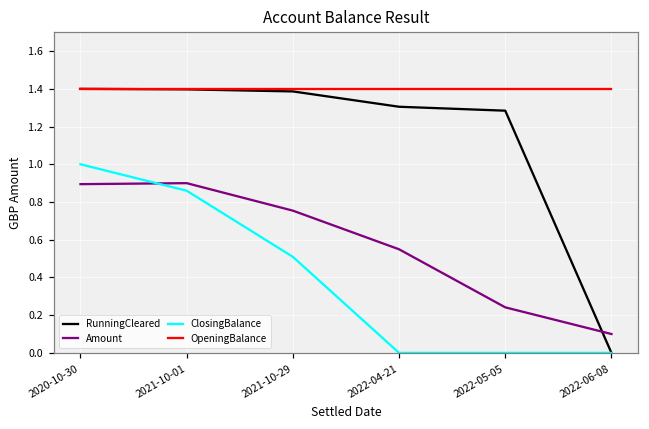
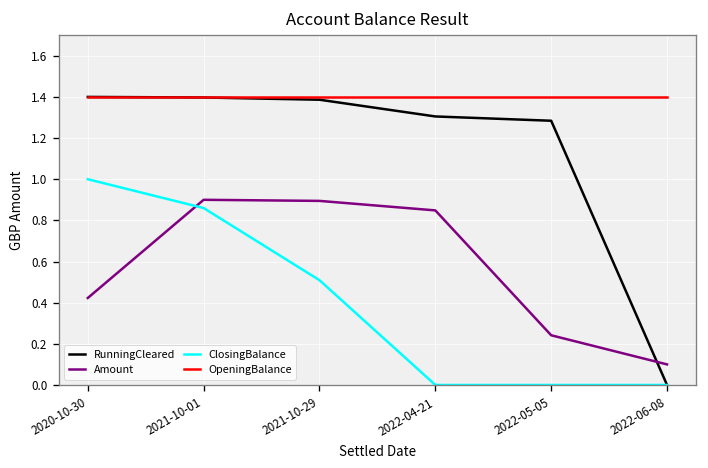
Amount, 2020-10-30: 0.89 -> 0.42
Amount, 2021-10-29: 0.75 -> 0.89
Amount, 2022-04-21: 0.55 -> 0.85
